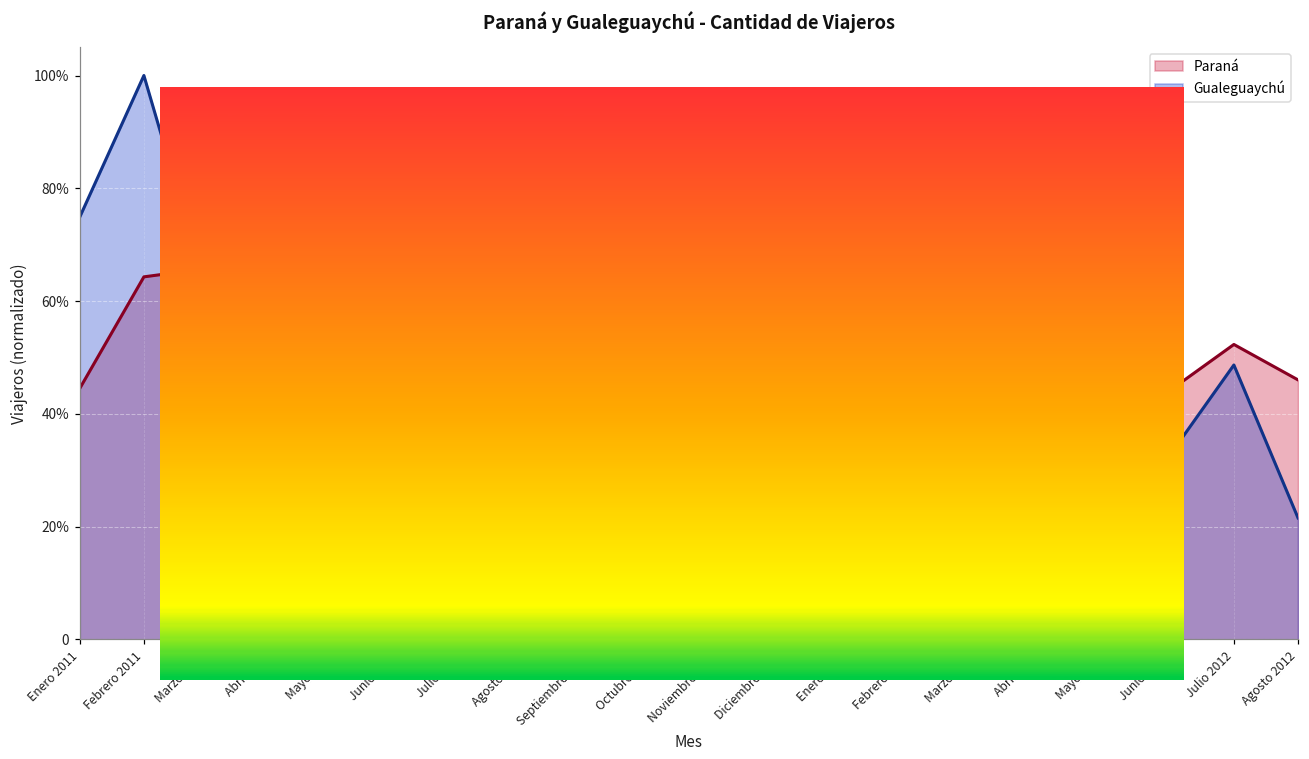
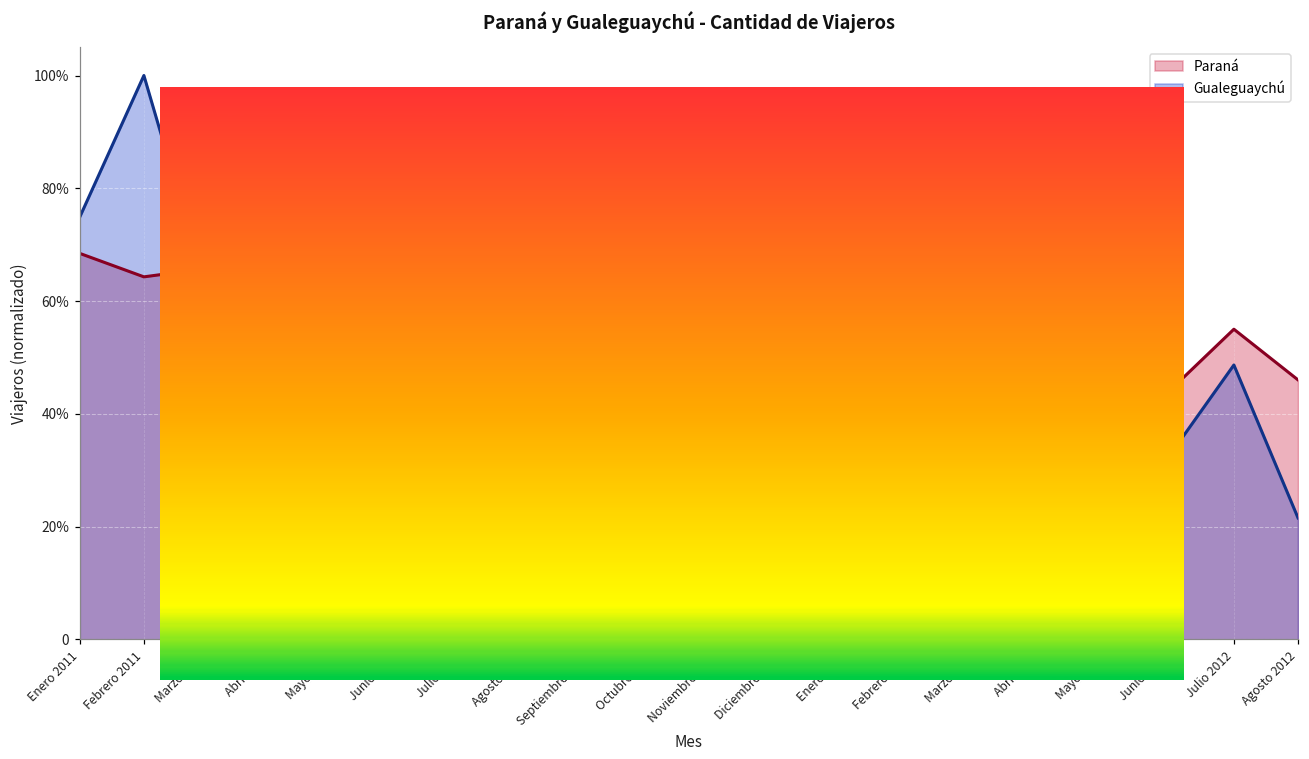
Paraná, Enero 2011: 45% -> 68%
Paraná, Julio 2012: 52% -> 55%
